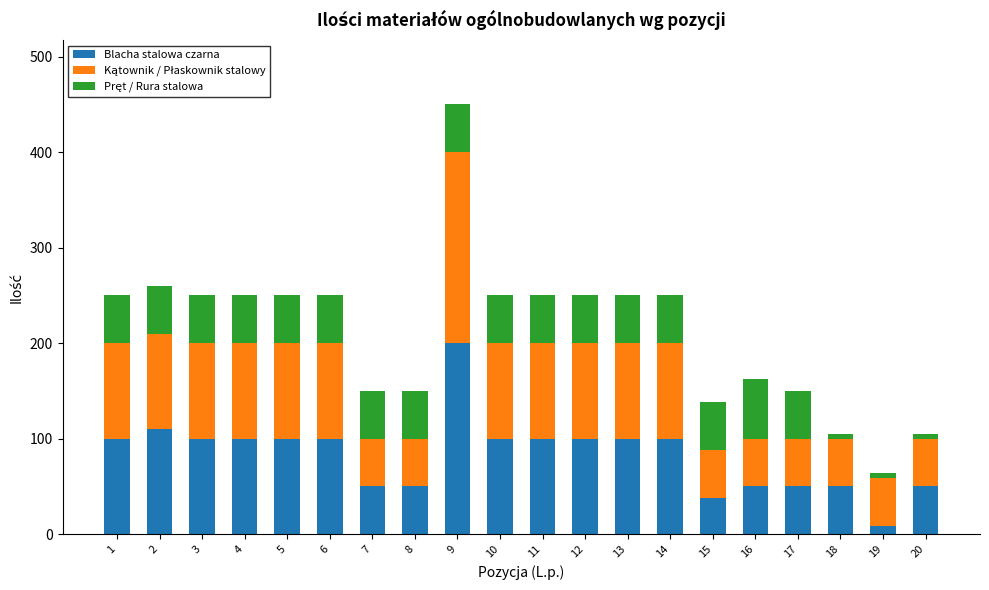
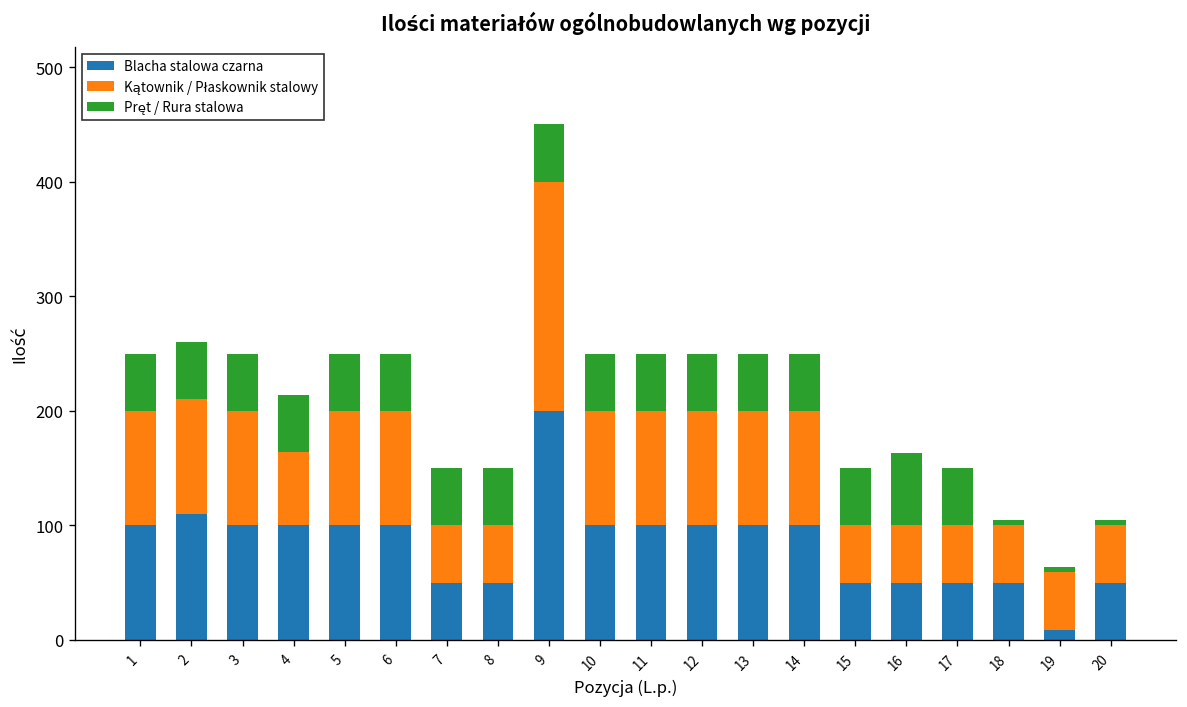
Kątownik / Płaskownik stalowy, 4: 100 -> 60
Blacha stalowa czarna, 15: 40 -> 50
